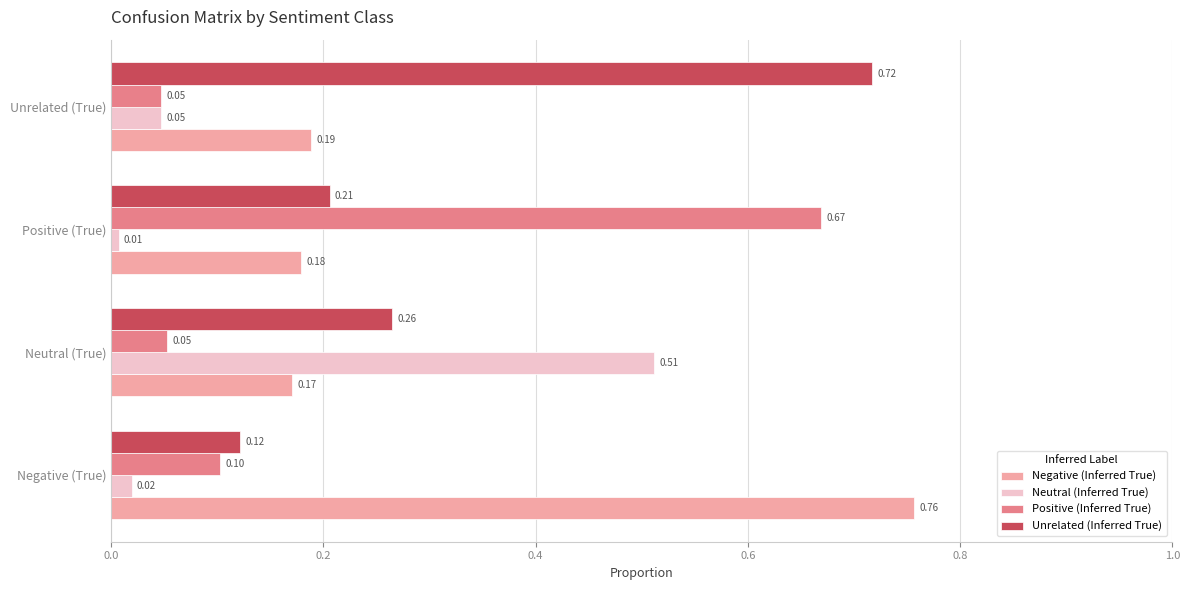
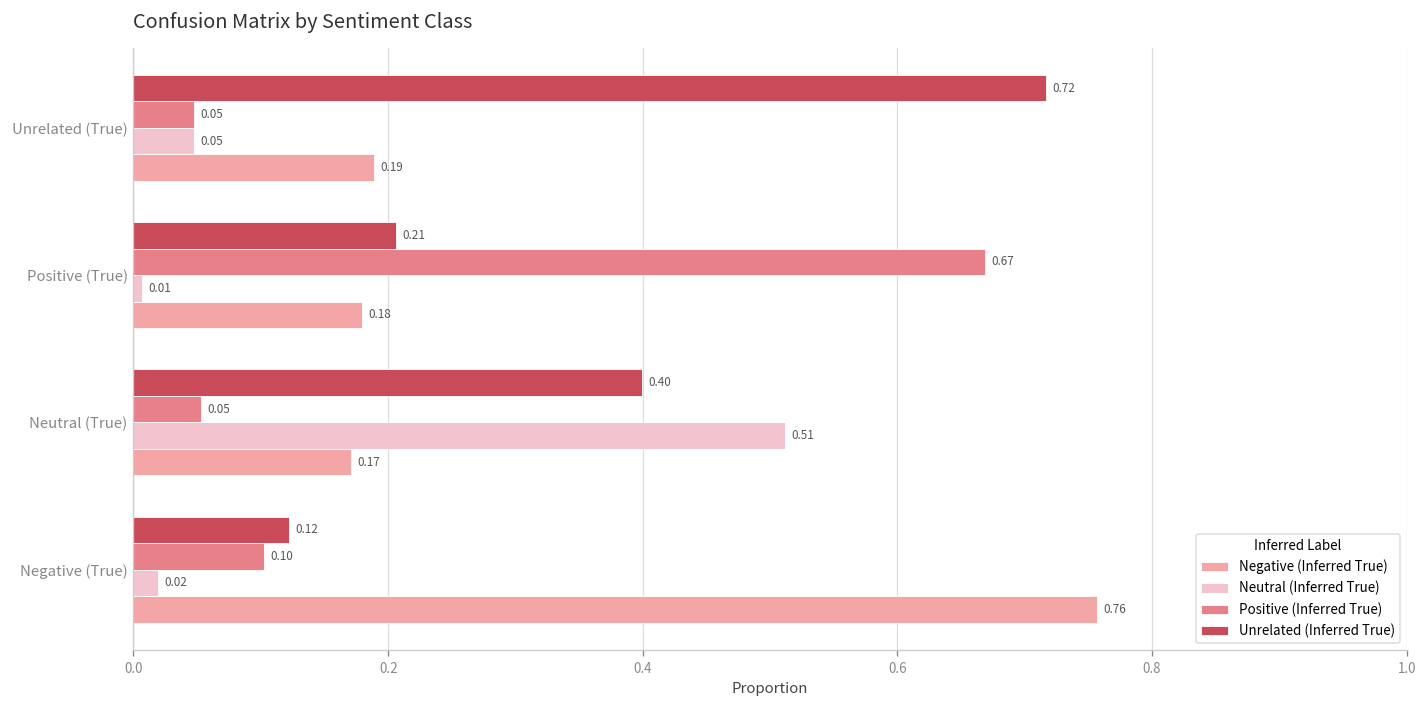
Unrelated (Inferred True), Neutral (True): 0.26 -> 0.40
